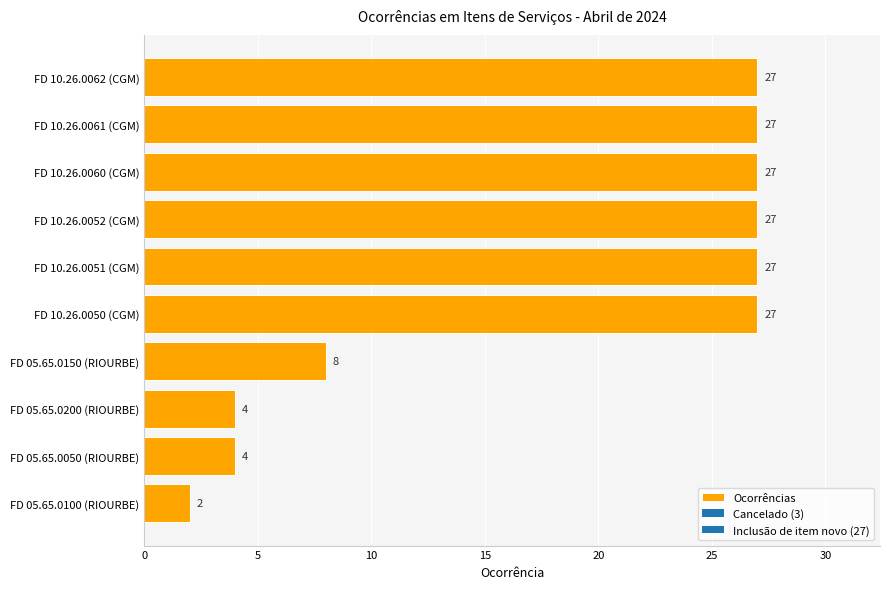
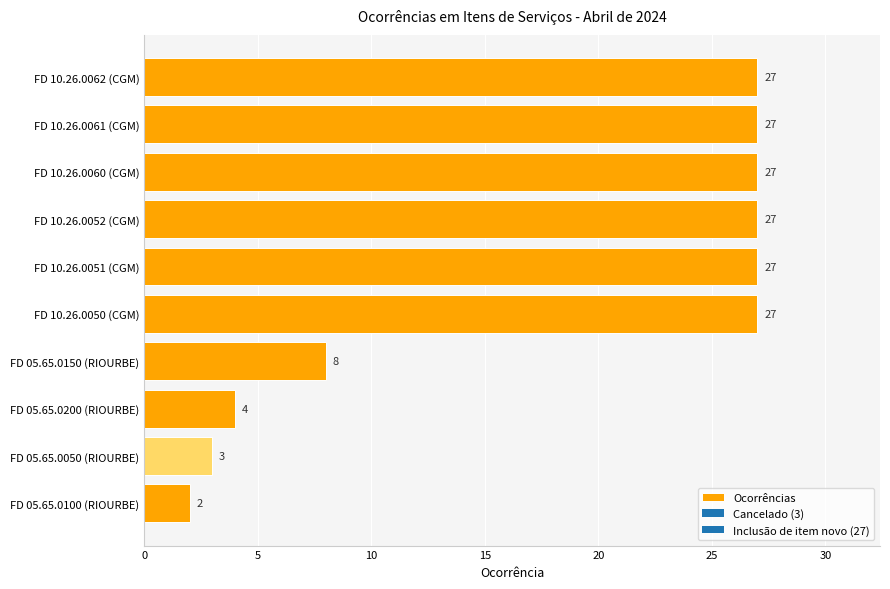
FD 05.65.0050 (RIOURBE): 4 -> 3
